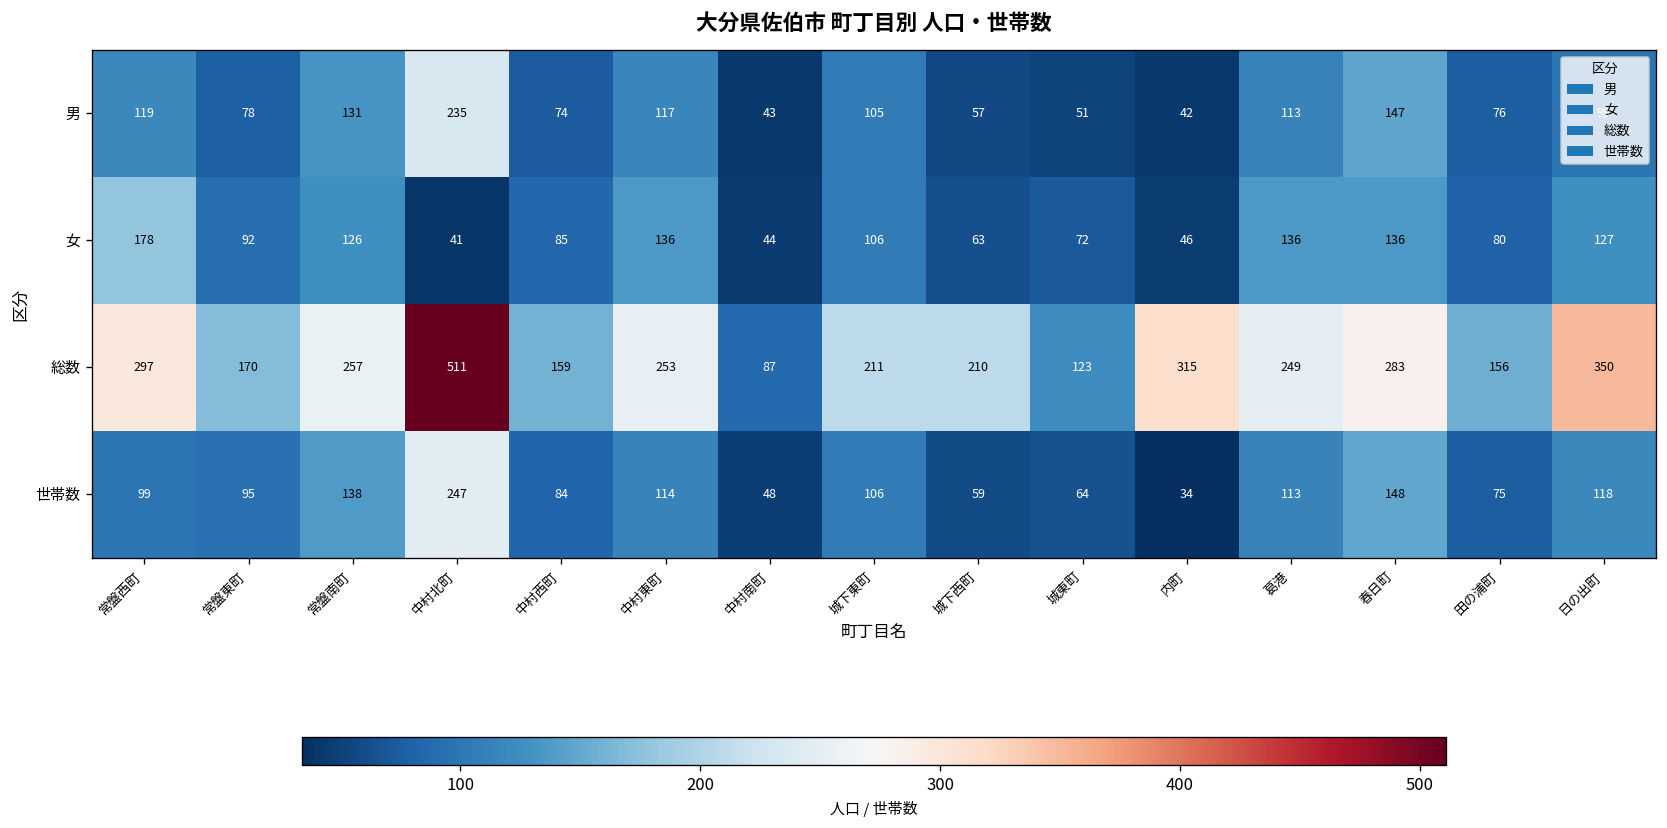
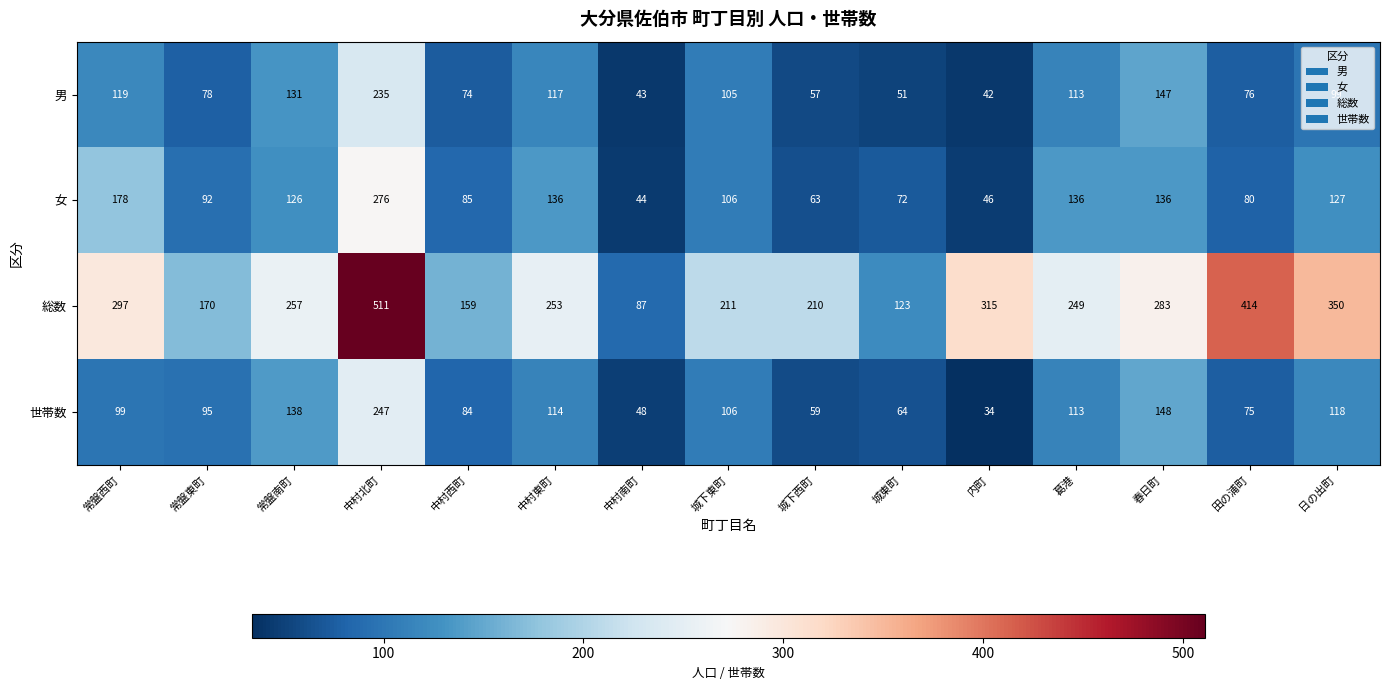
女, 中村北町: 41 -> 276
総数, 田の浦町: 156 -> 414
